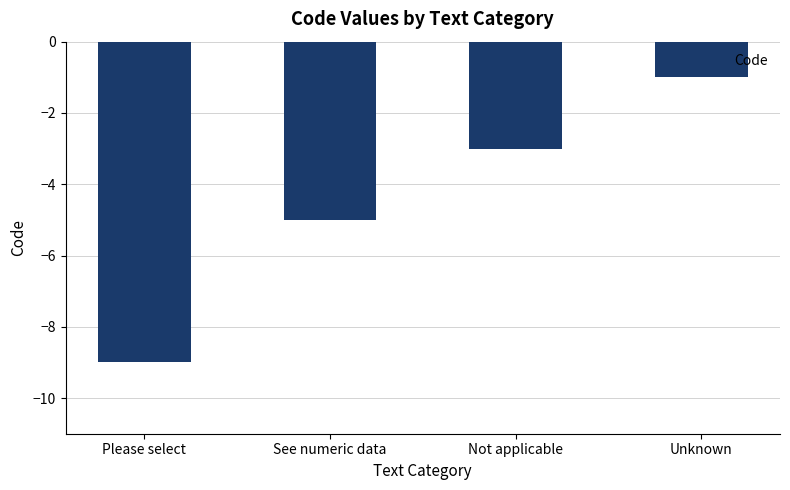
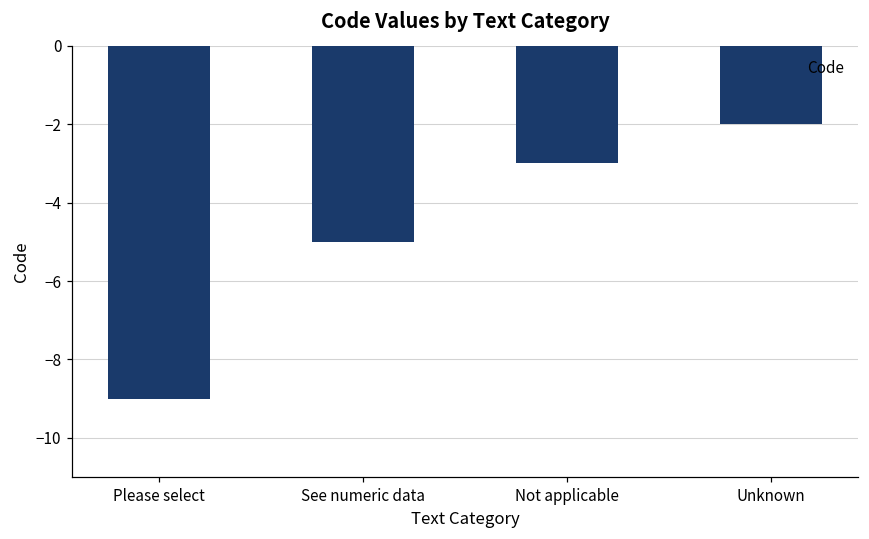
Unknown: -1 -> -2
